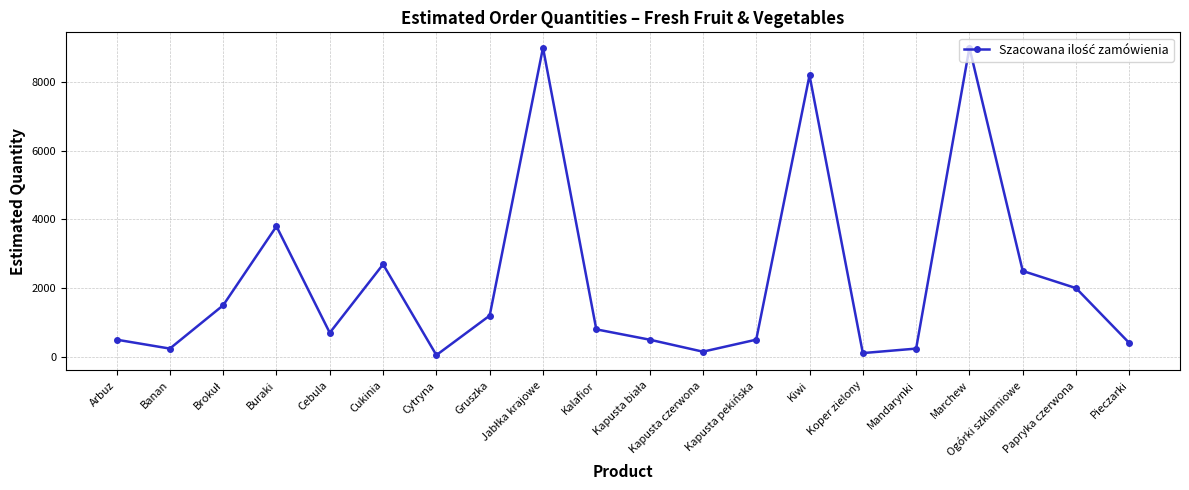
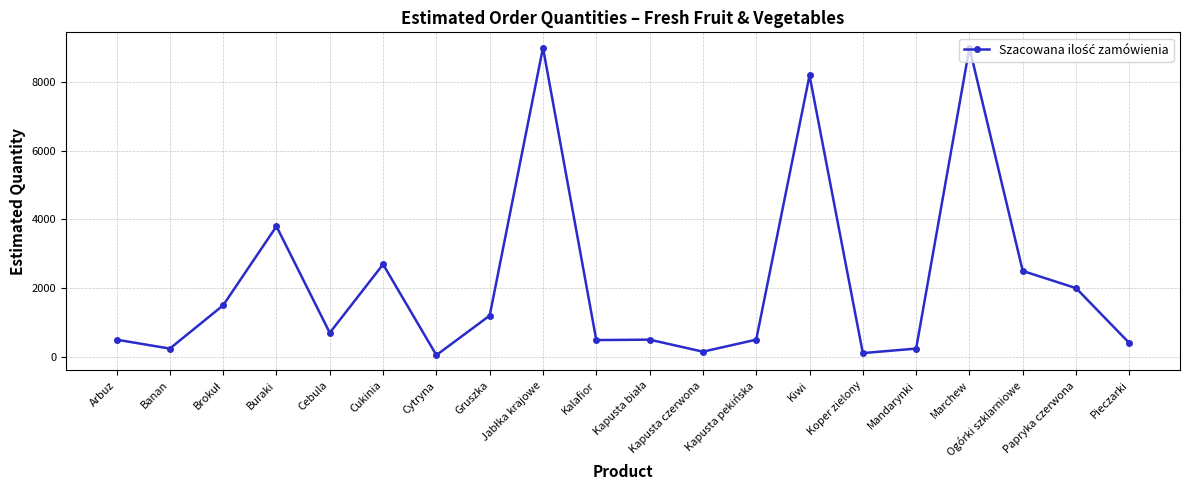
Kalafior: 800 -> 500
